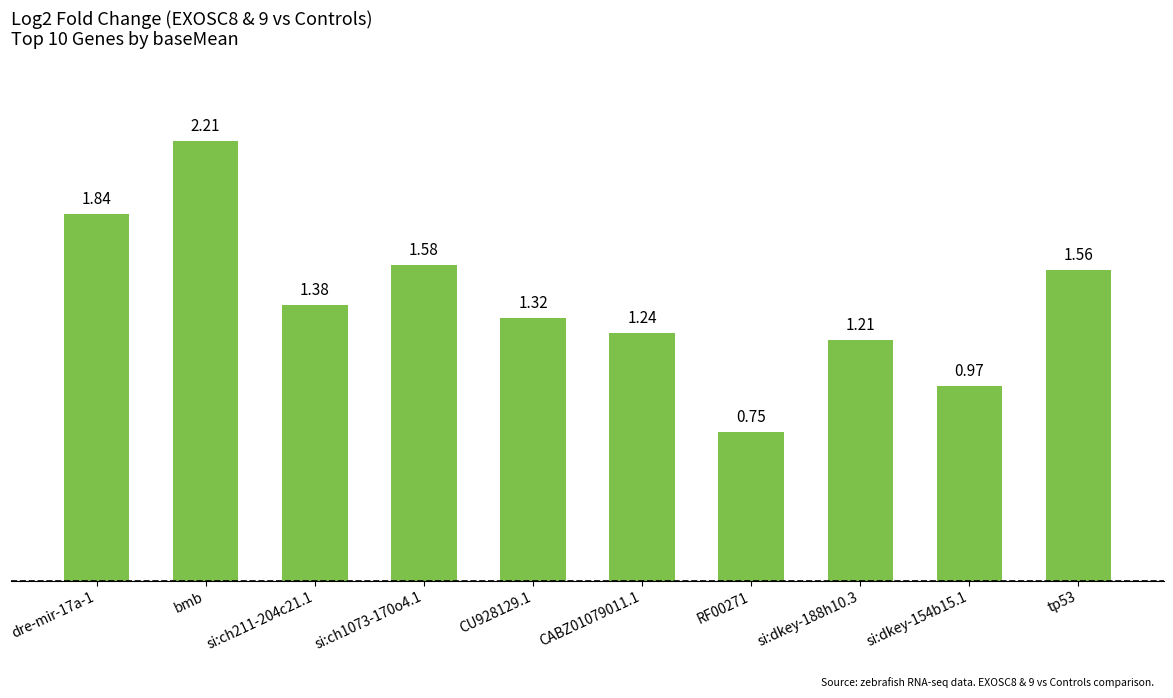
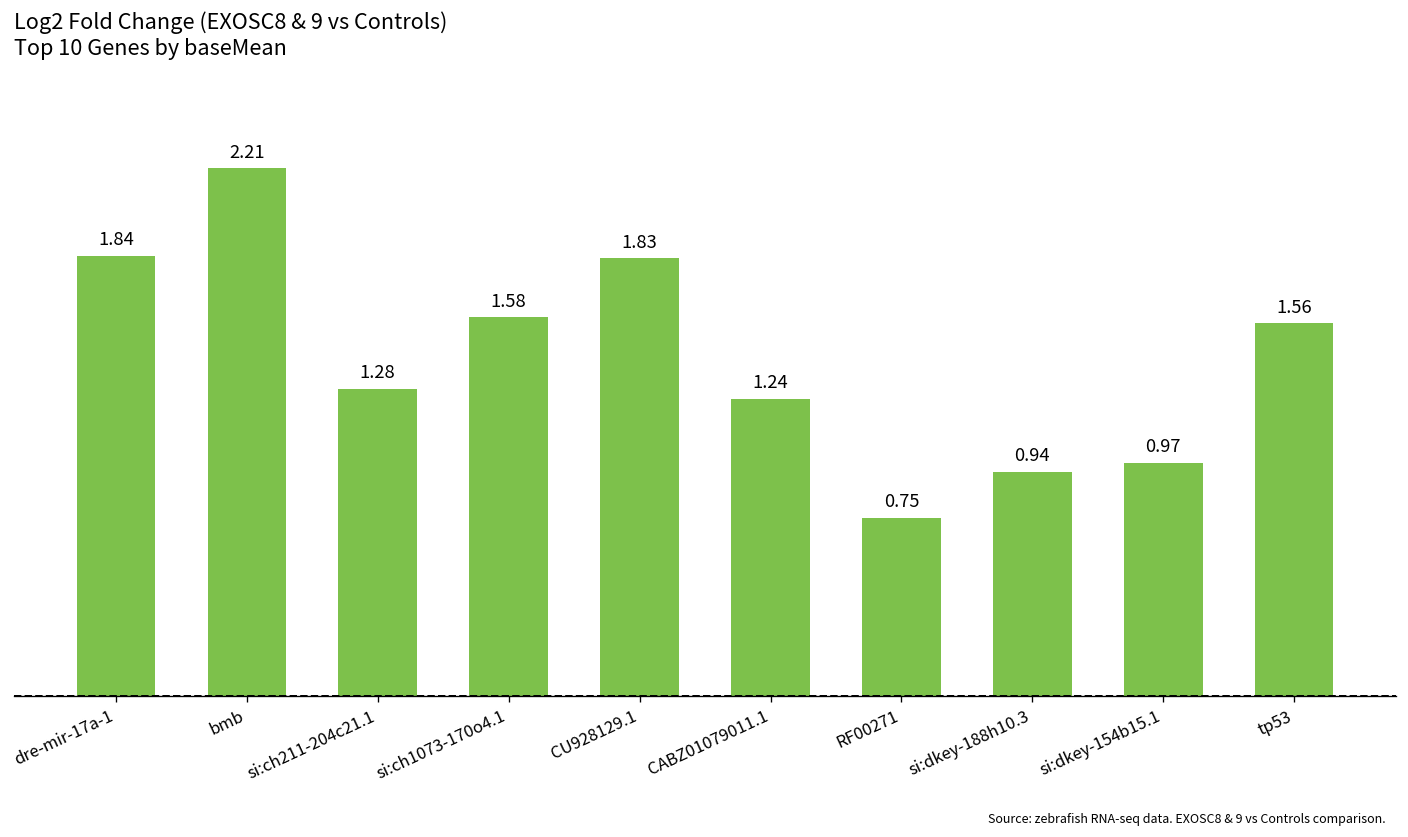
si:ch211-204c21.1: 1.38 -> 1.28
CU928129.1: 1.32 -> 1.83
si:dkey-188h10.3: 1.21 -> 0.94
